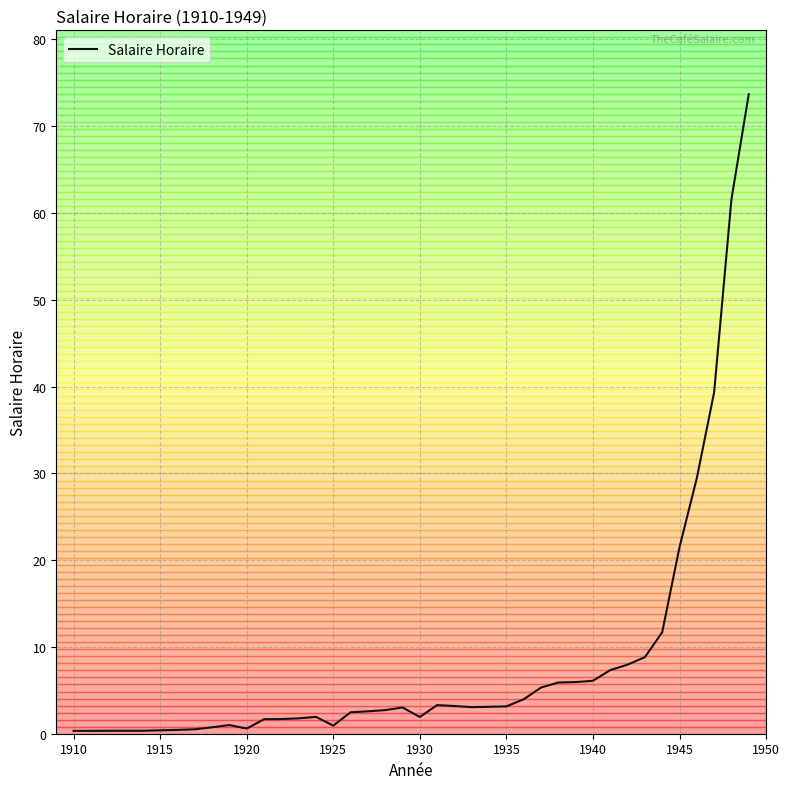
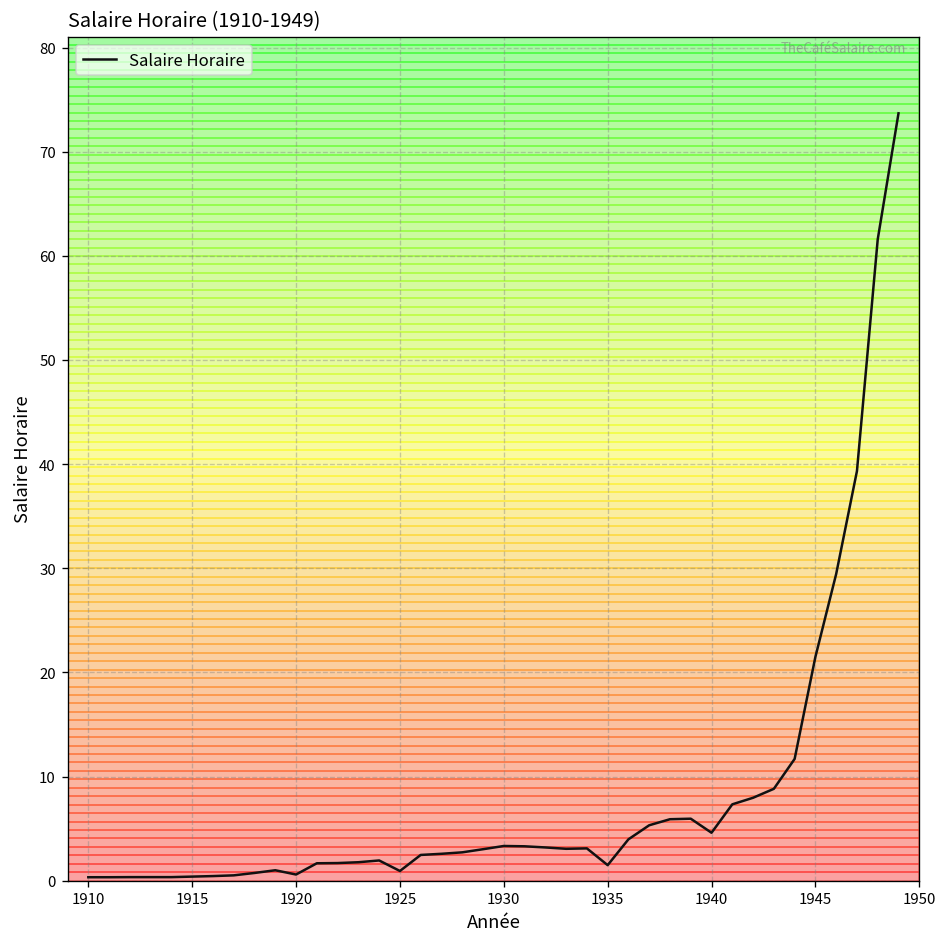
1930: 2 -> 3
1935: 3 -> 1
1940: 6 -> 5
